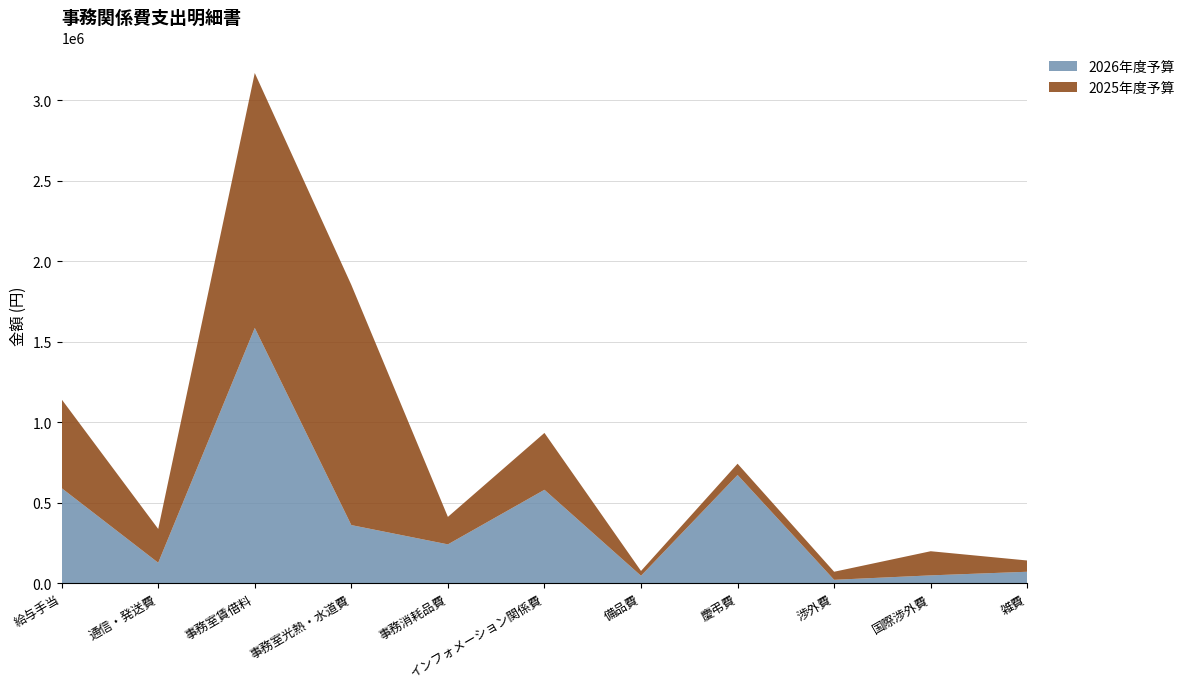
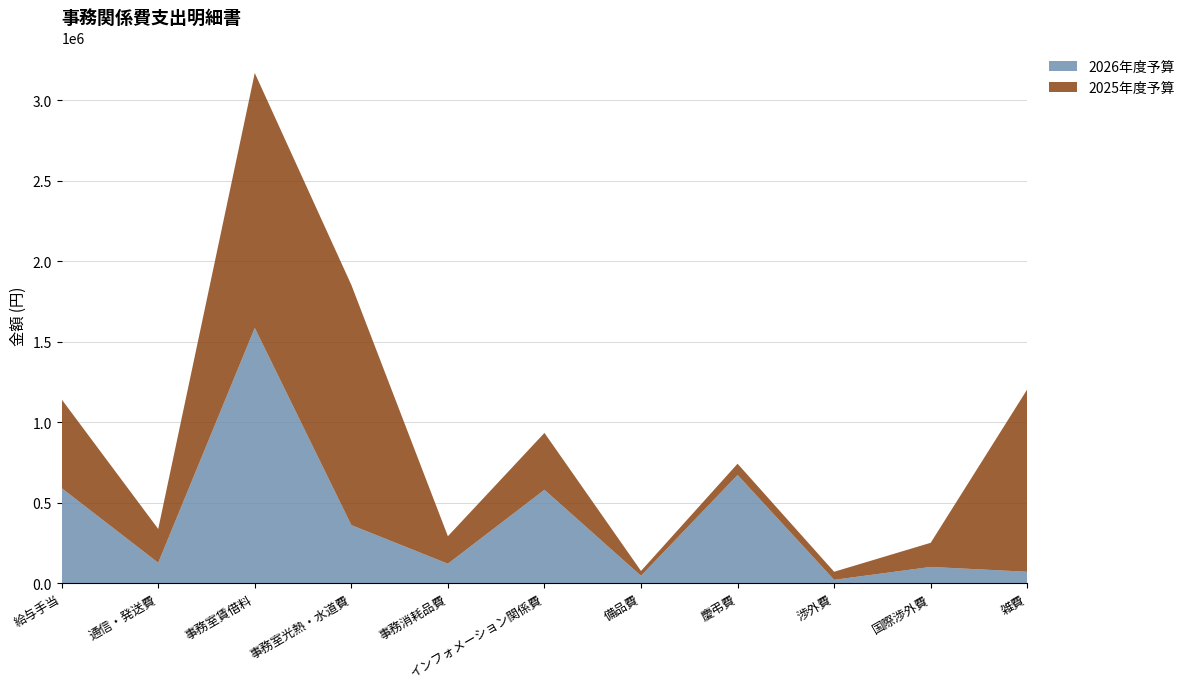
2026年度予算, 事務消耗品費: 240000 -> 120000
2026年度予算, 国際渉外費: 50000 -> 100000
2025年度予算, 雑費: 70000 -> 1130000
